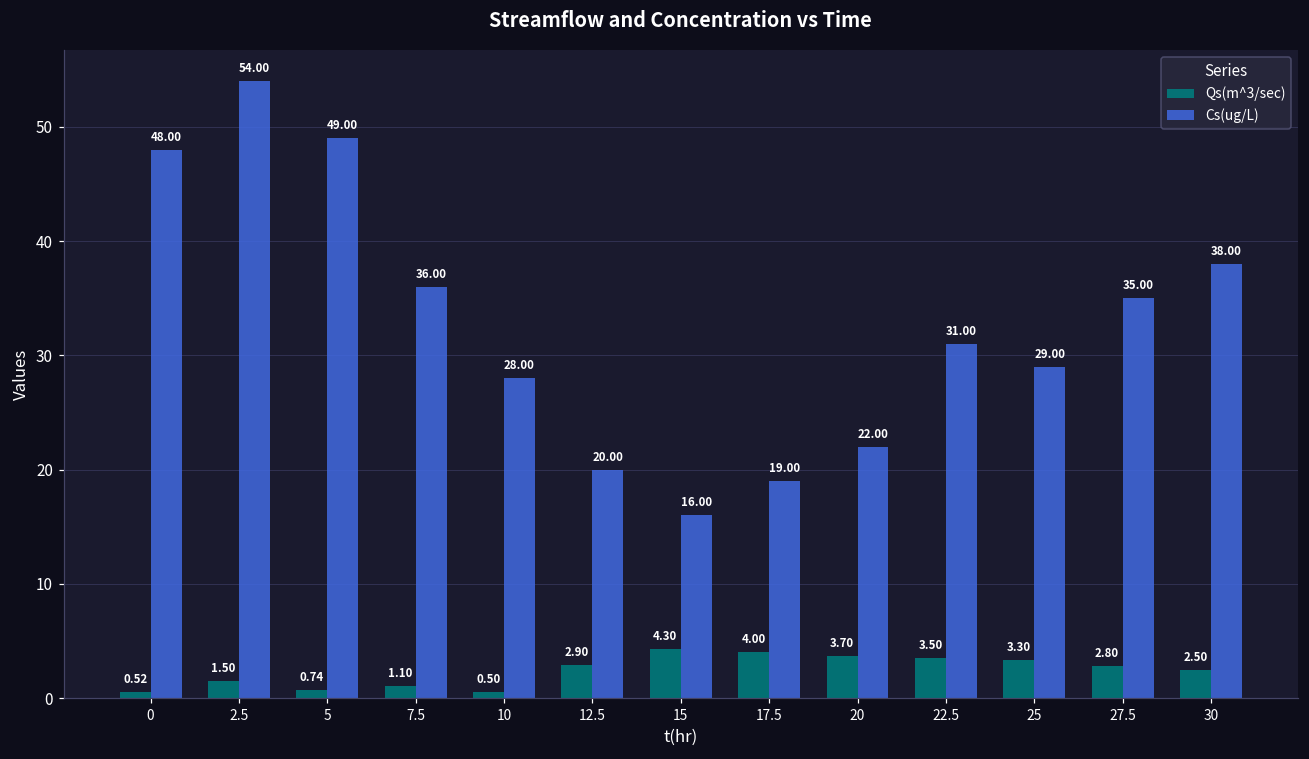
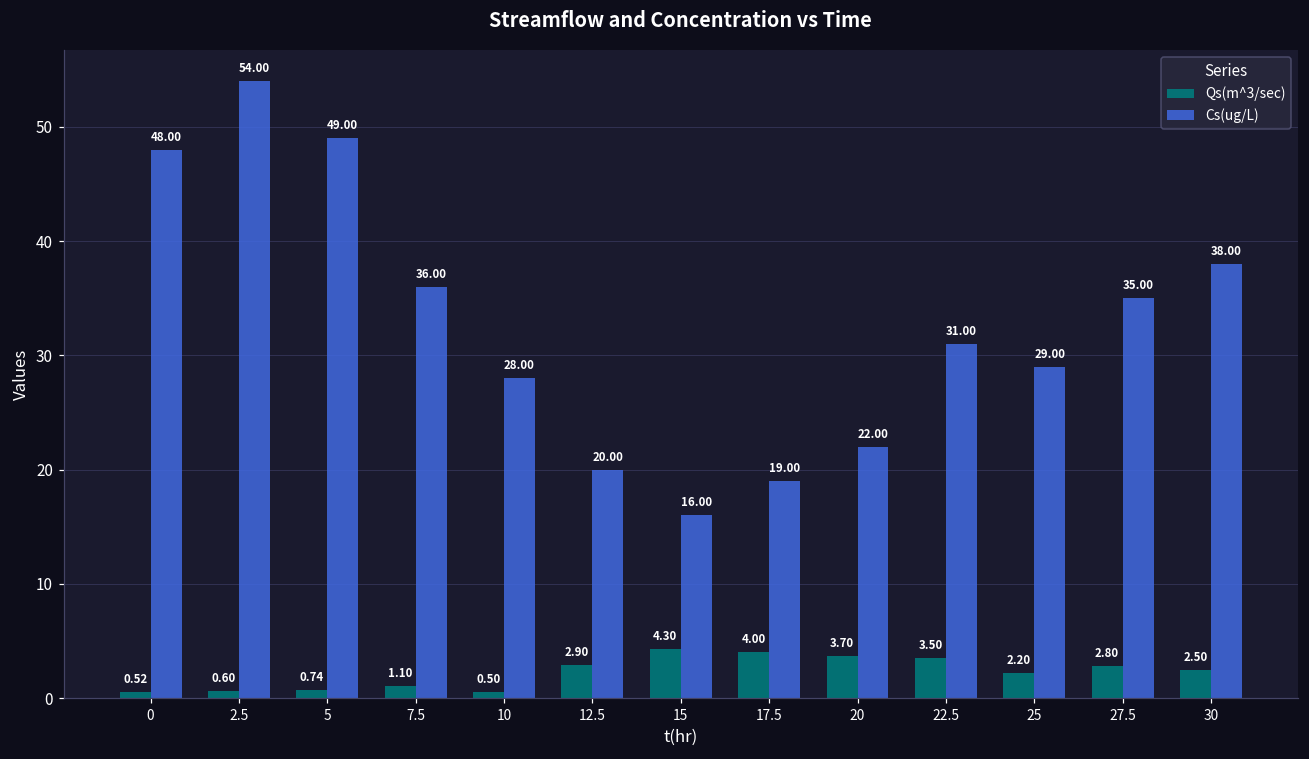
Qs(m^3/sec), 2.5: 1.50 -> 0.60
Qs(m^3/sec), 25: 3.30 -> 2.20
